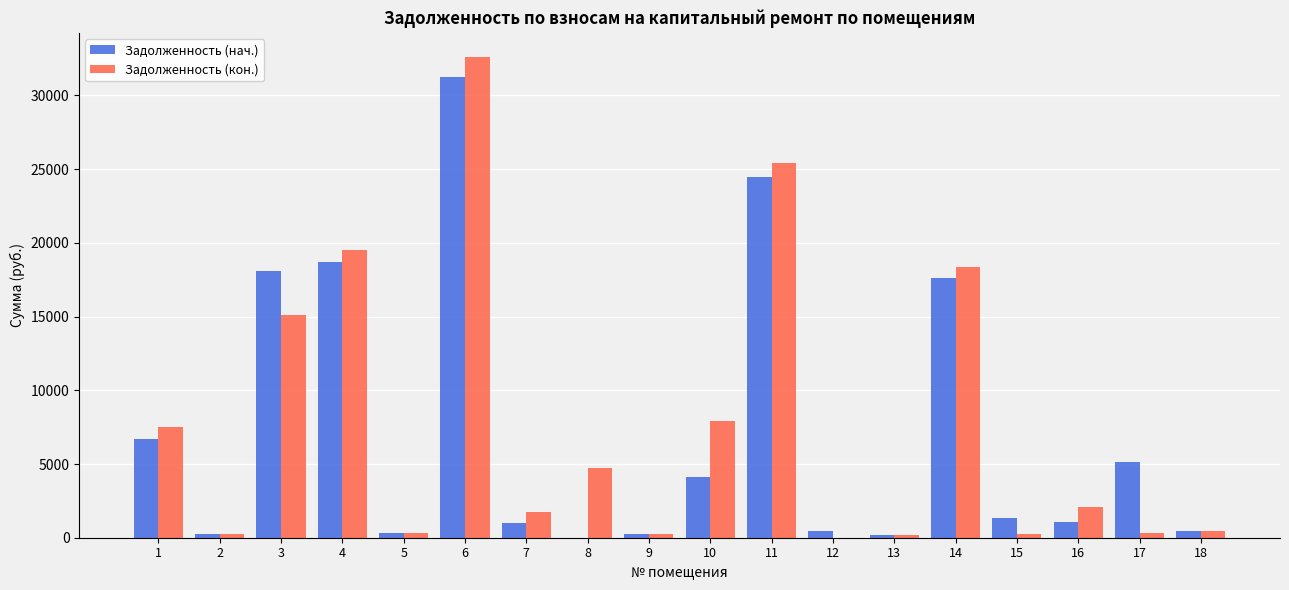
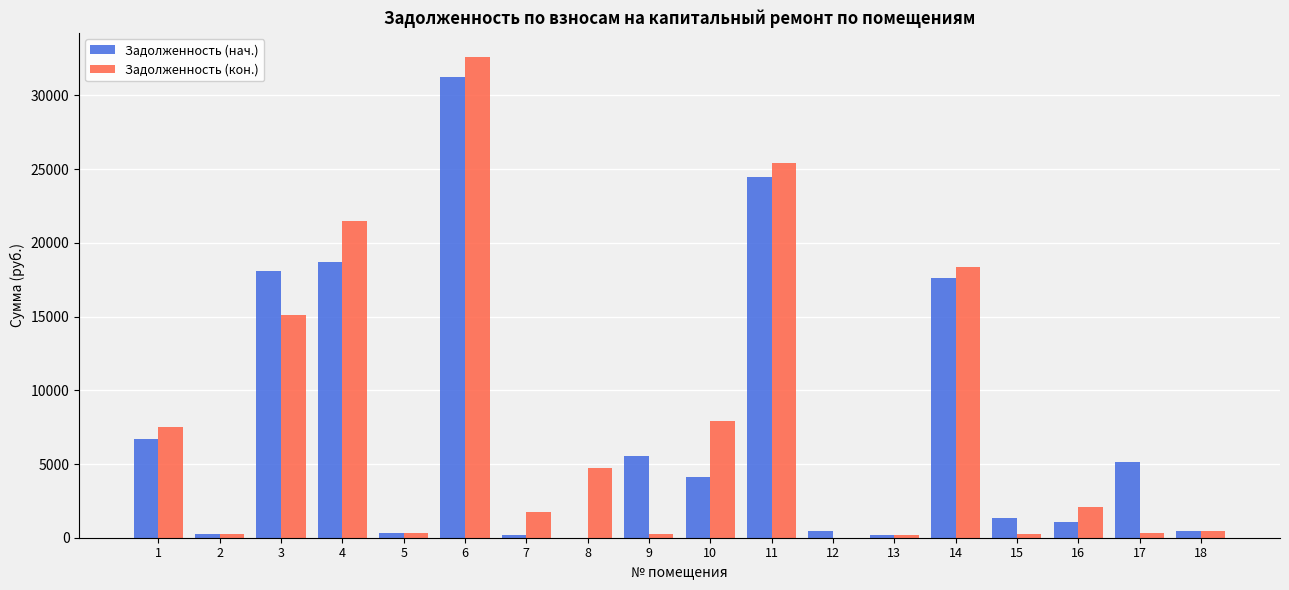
Задолженность (кон.), 4: 19500 -> 21500
Задолженность (нач.), 7: 1000 -> 200
Задолженность (нач.), 9: 300 -> 5500
